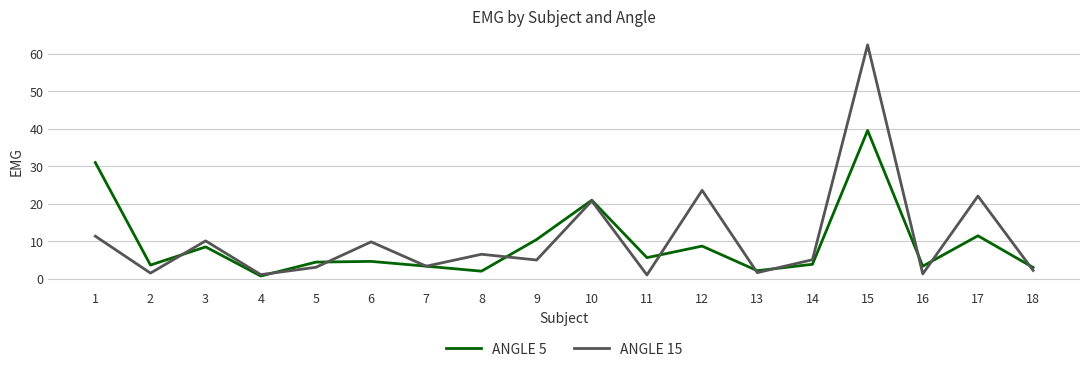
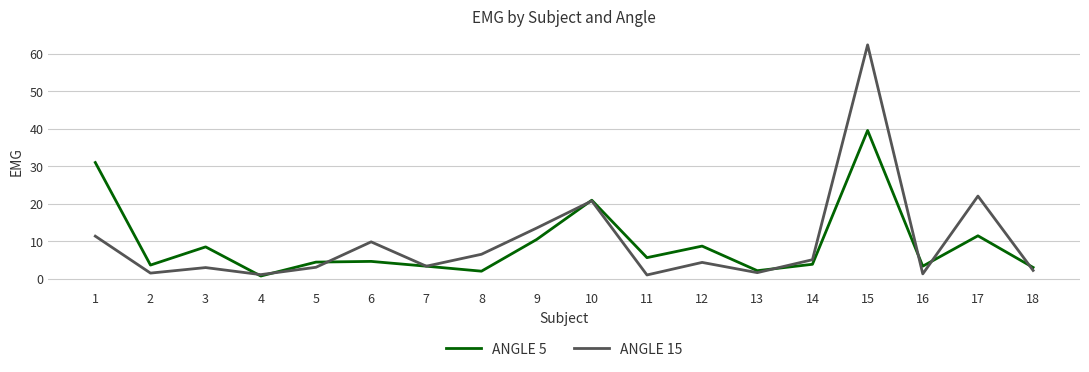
ANGLE 15, 3: 10 -> 3
ANGLE 15, 9: 5 -> 13
ANGLE 15, 12: 24 -> 4
